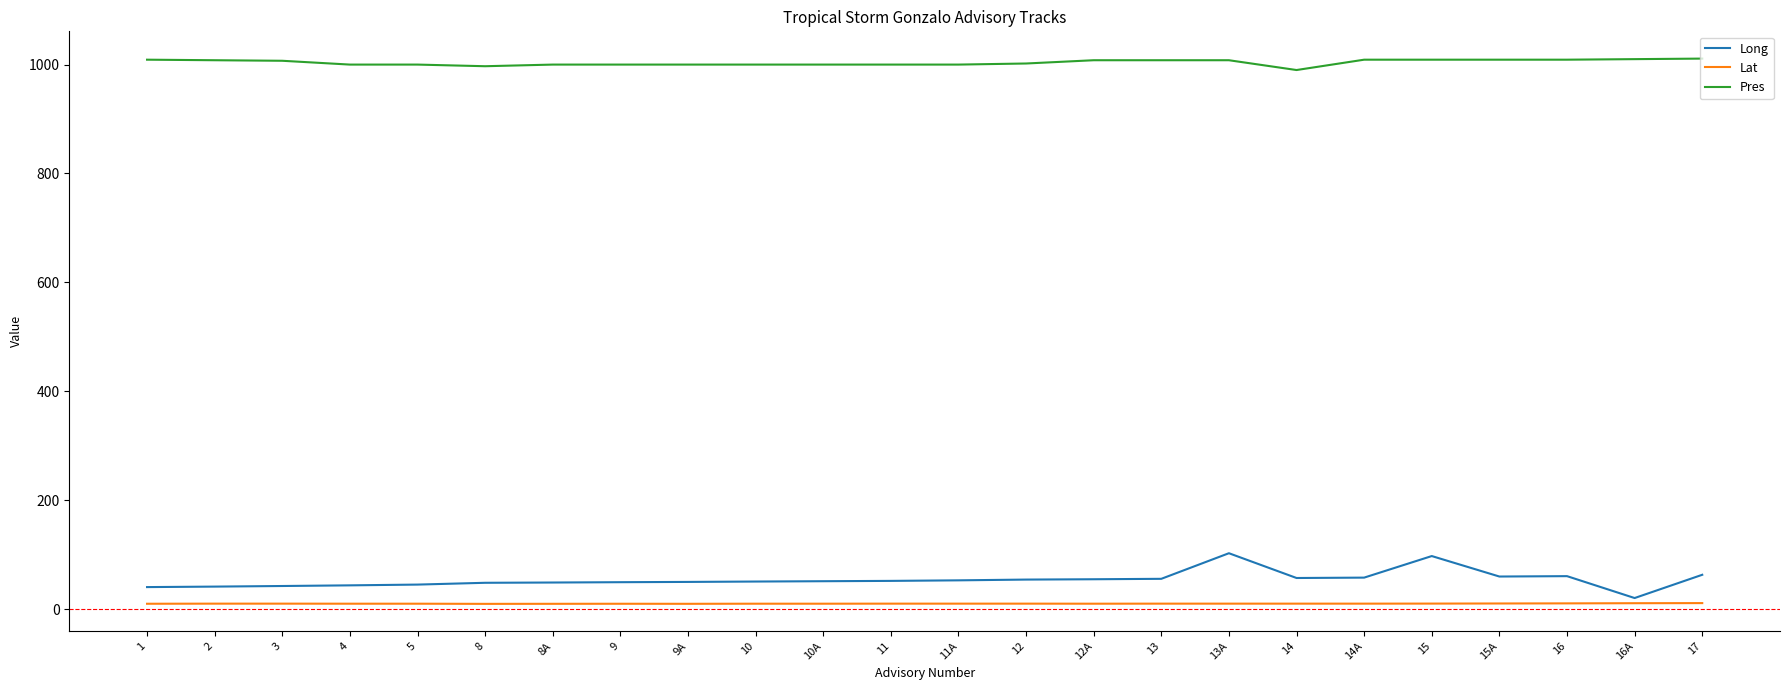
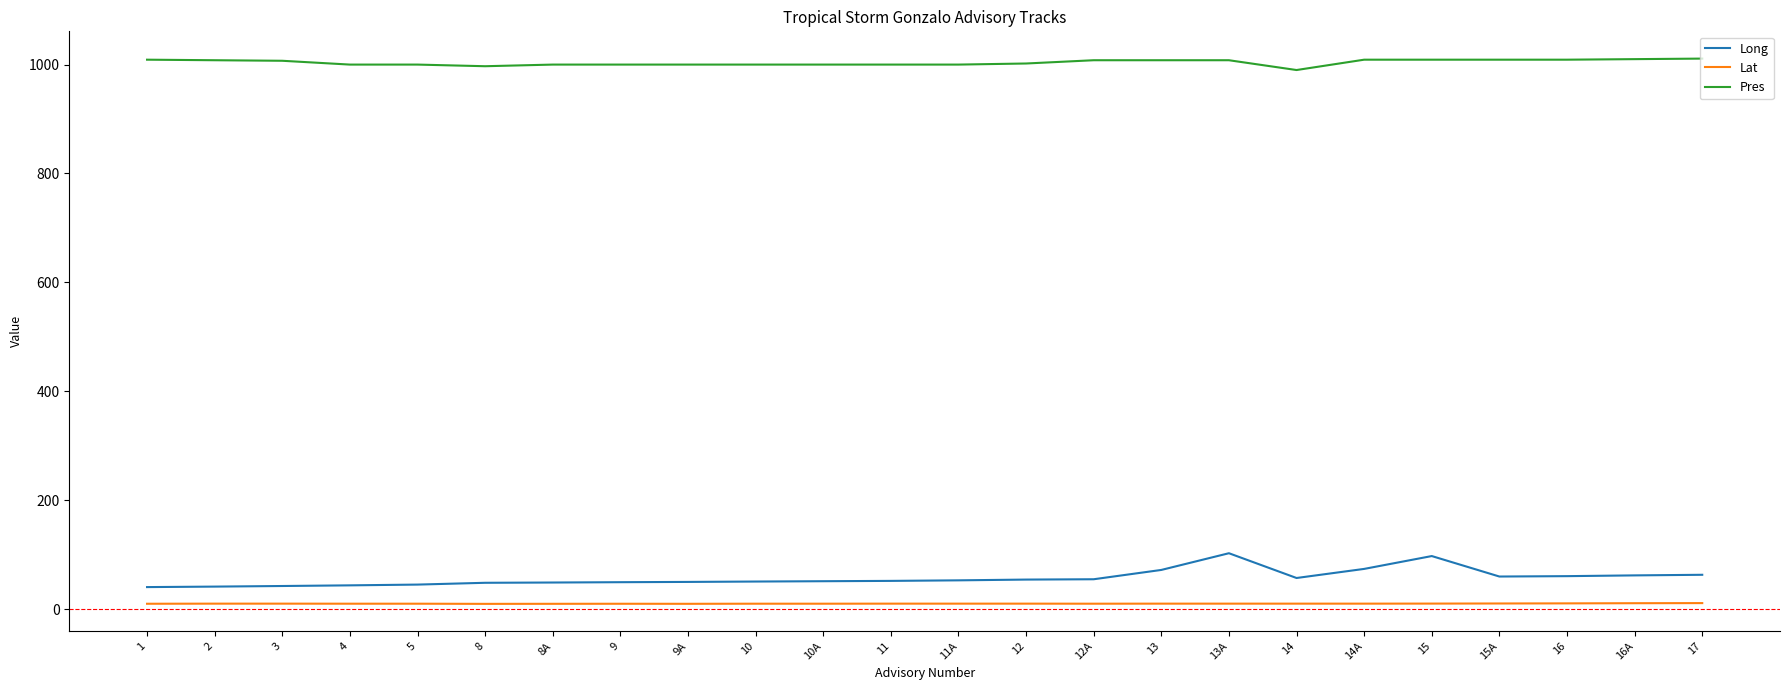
Long, 13: 60 -> 70
Long, 14A: 60 -> 70
Long, 16A: 20 -> 60
